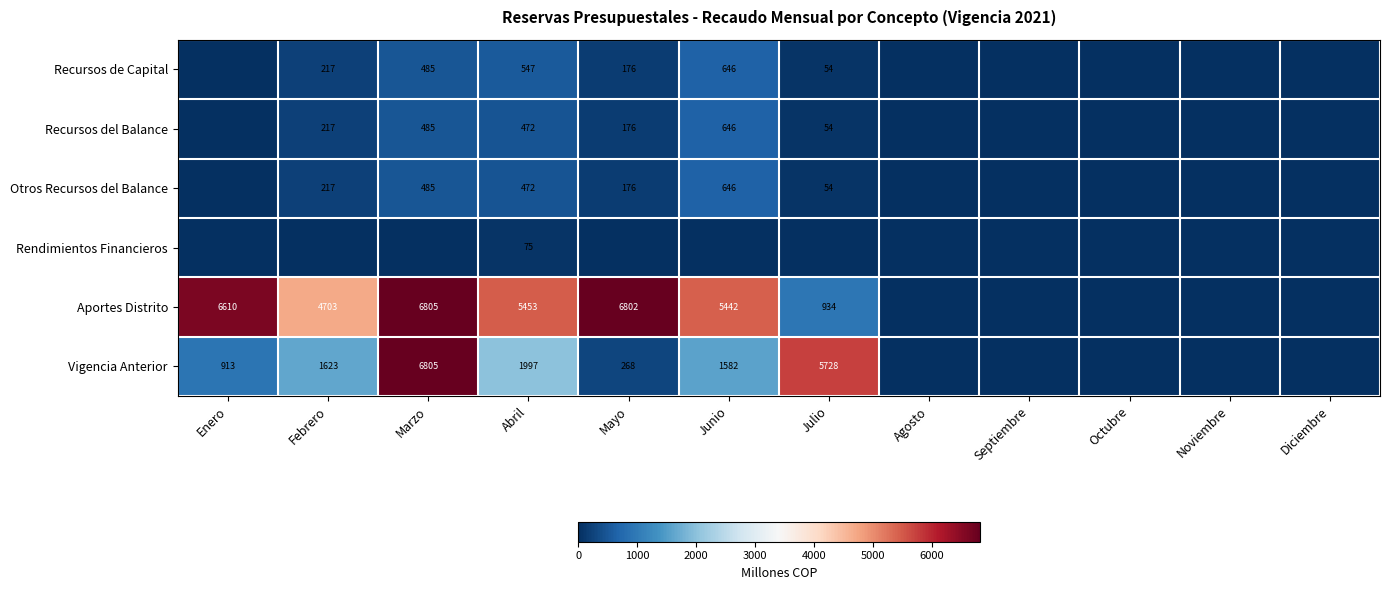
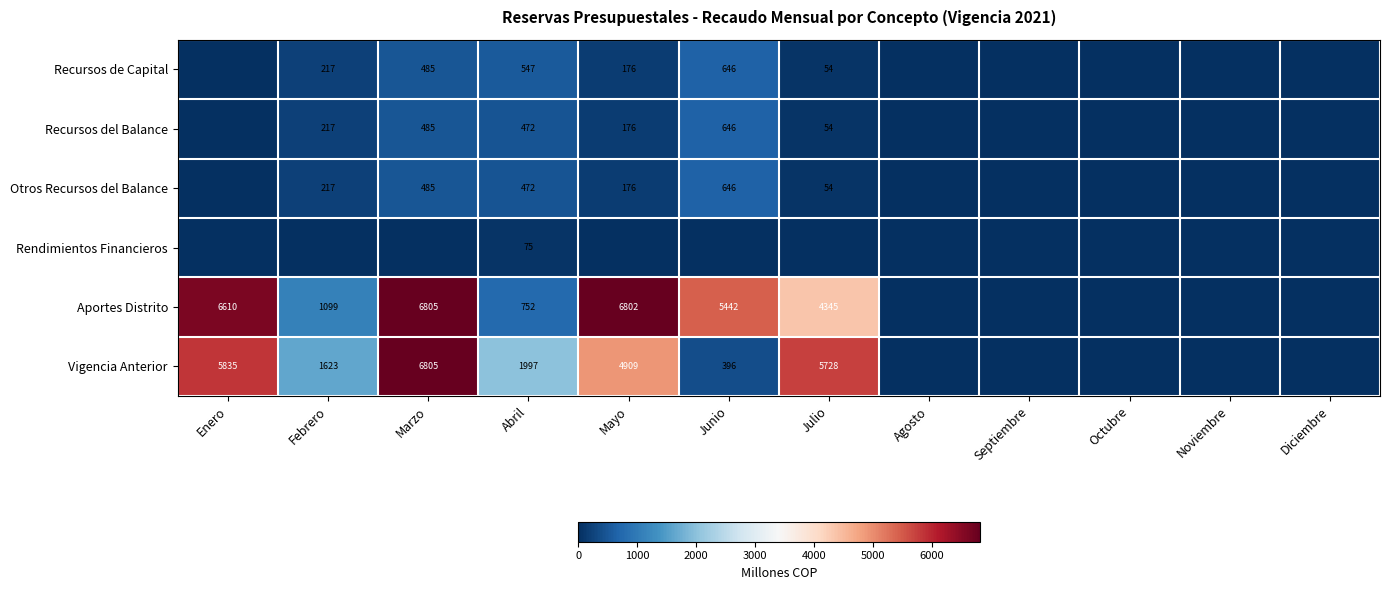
Aportes Distrito, Febrero: 4703 -> 1099
Aportes Distrito, Abril: 5453 -> 752
Aportes Distrito, Julio: 934 -> 4345
Vigencia Anterior, Enero: 913 -> 5835
Vigencia Anterior, Mayo: 268 -> 4909
Vigencia Anterior, Junio: 1582 -> 396
